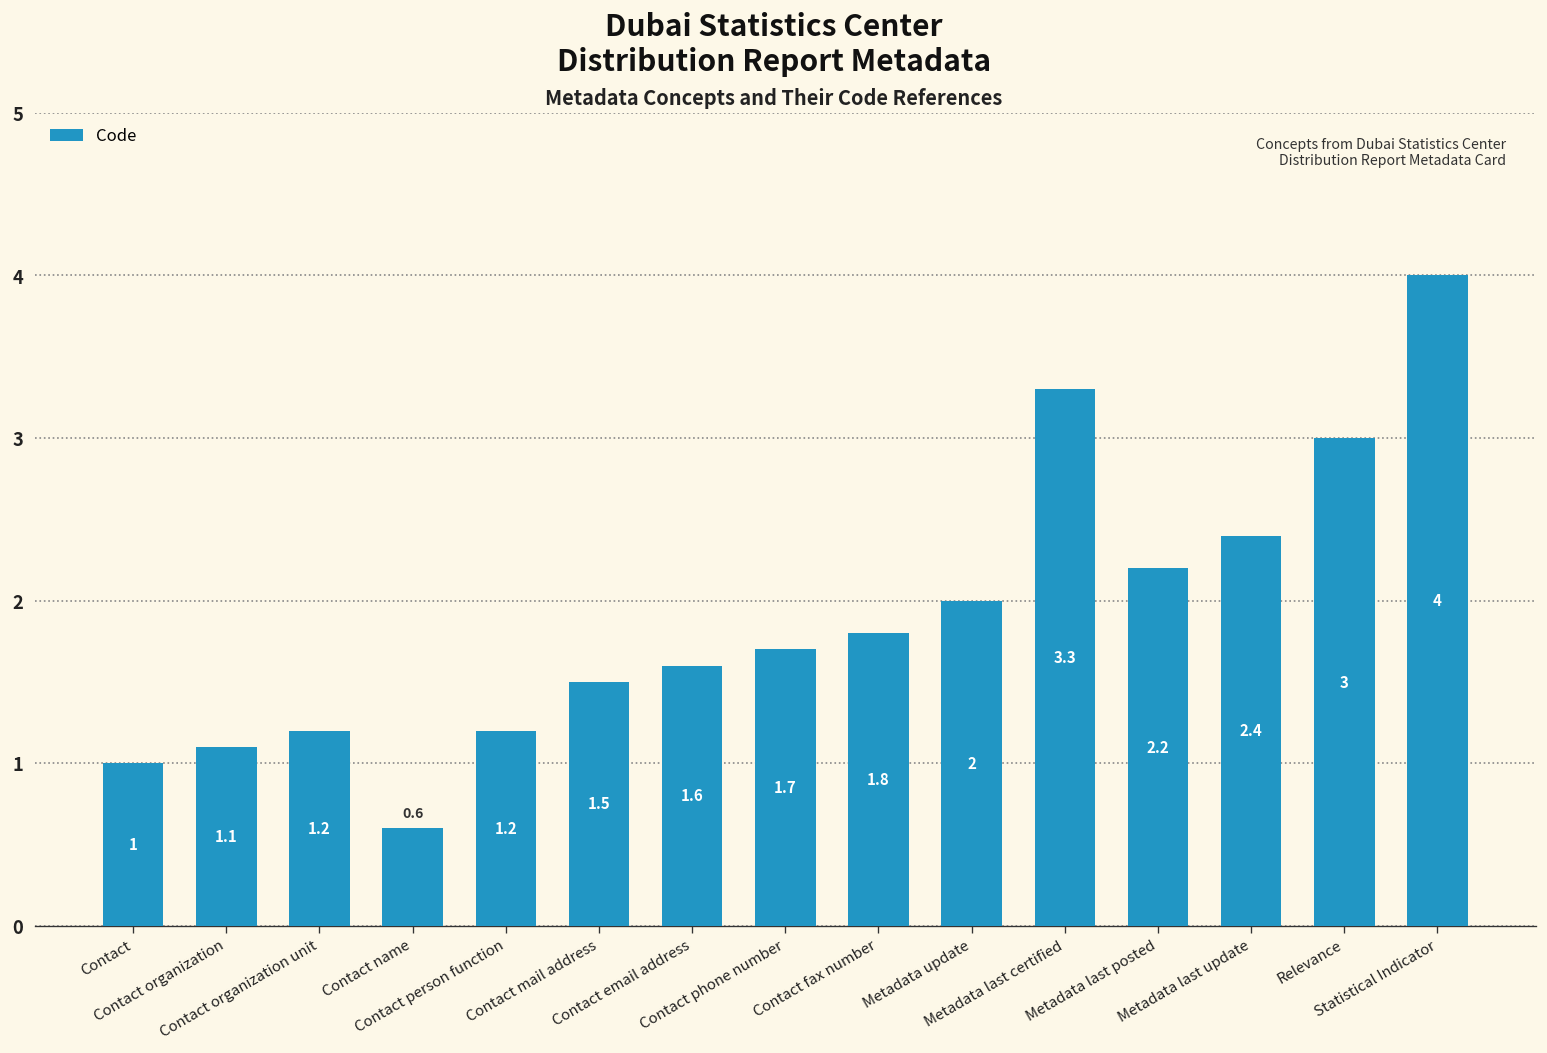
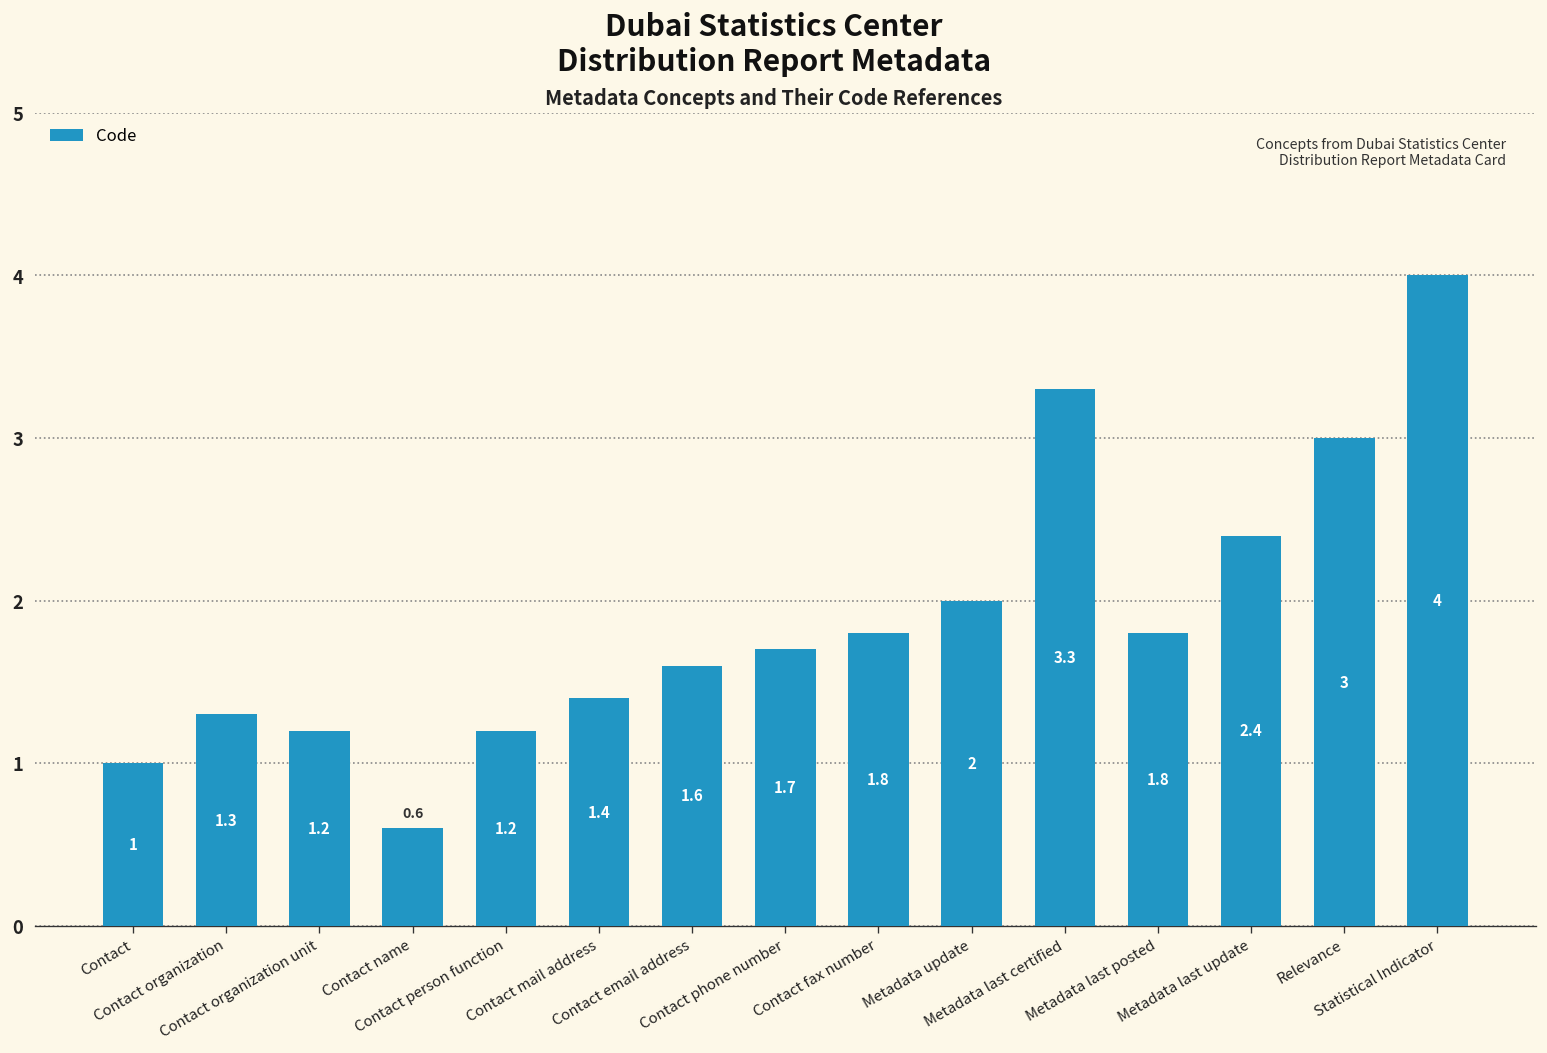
Contact organization: 1.1 -> 1.3
Contact mail address: 1.5 -> 1.4
Metadata last posted: 2.2 -> 1.8
